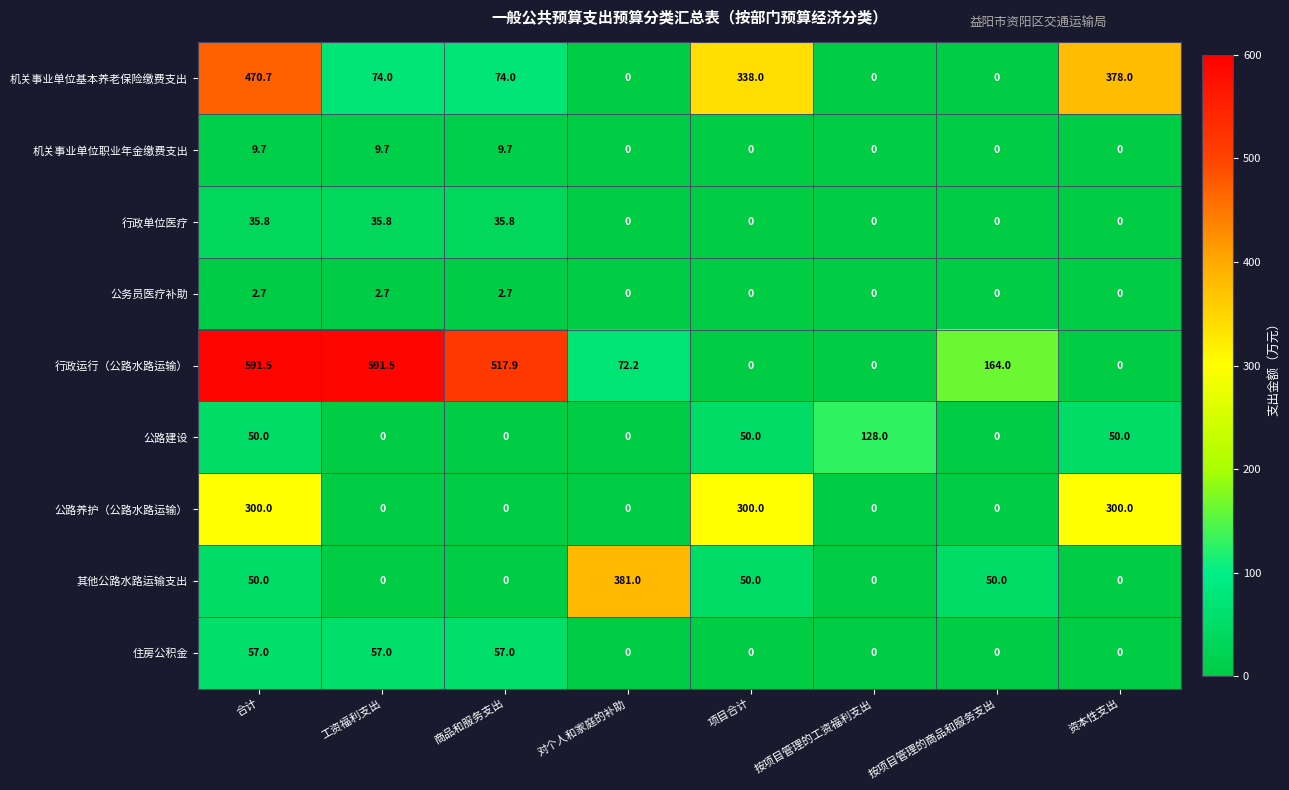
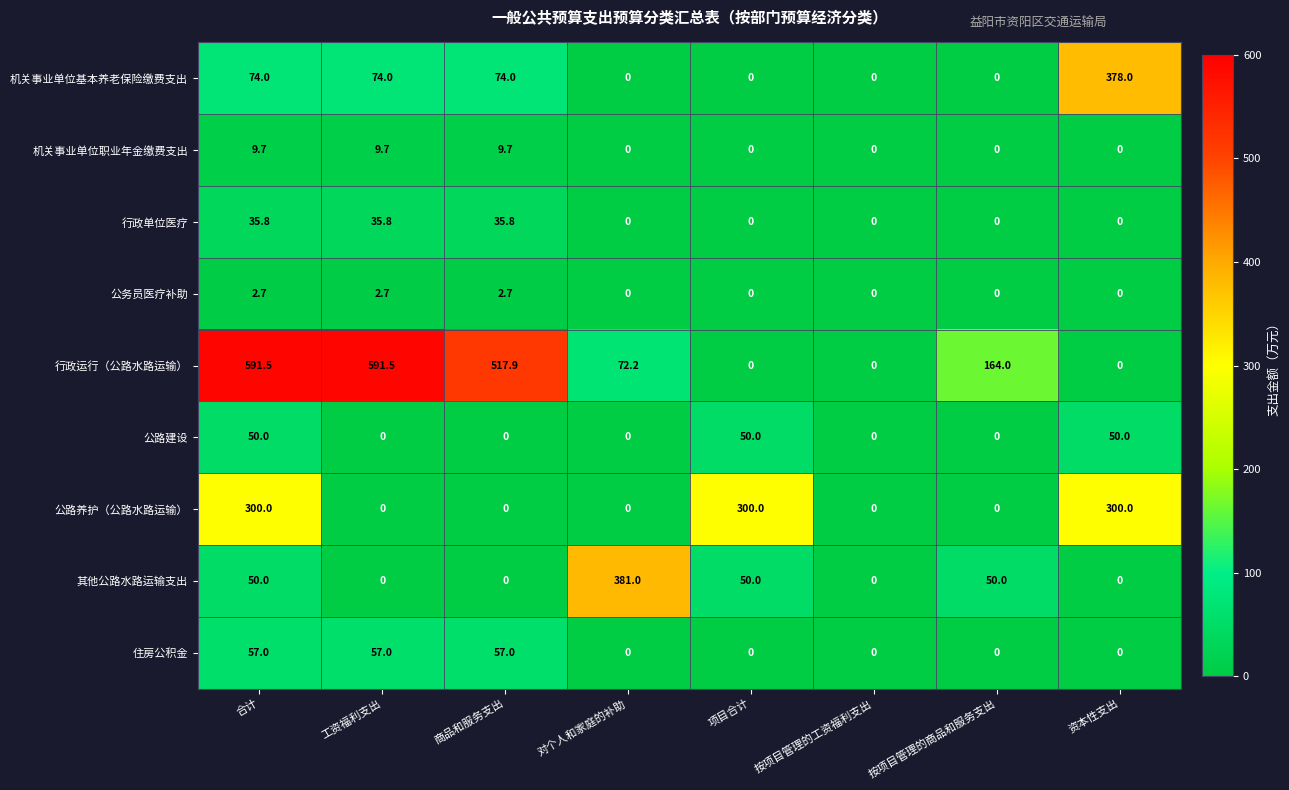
机关事业单位基本养老保险缴费支出, 合计: 470.7 -> 74.0
机关事业单位基本养老保险缴费支出, 项目合计: 338.0 -> 0
公路建设, 按项目管理的工资福利支出: 128.0 -> 0
